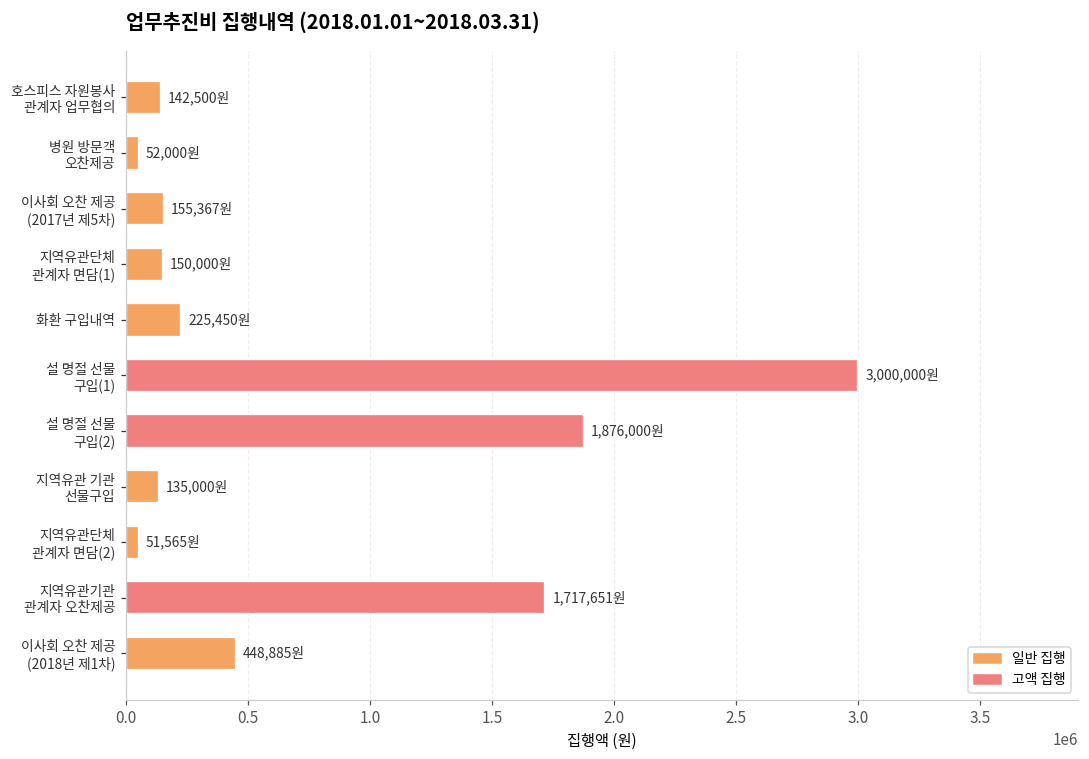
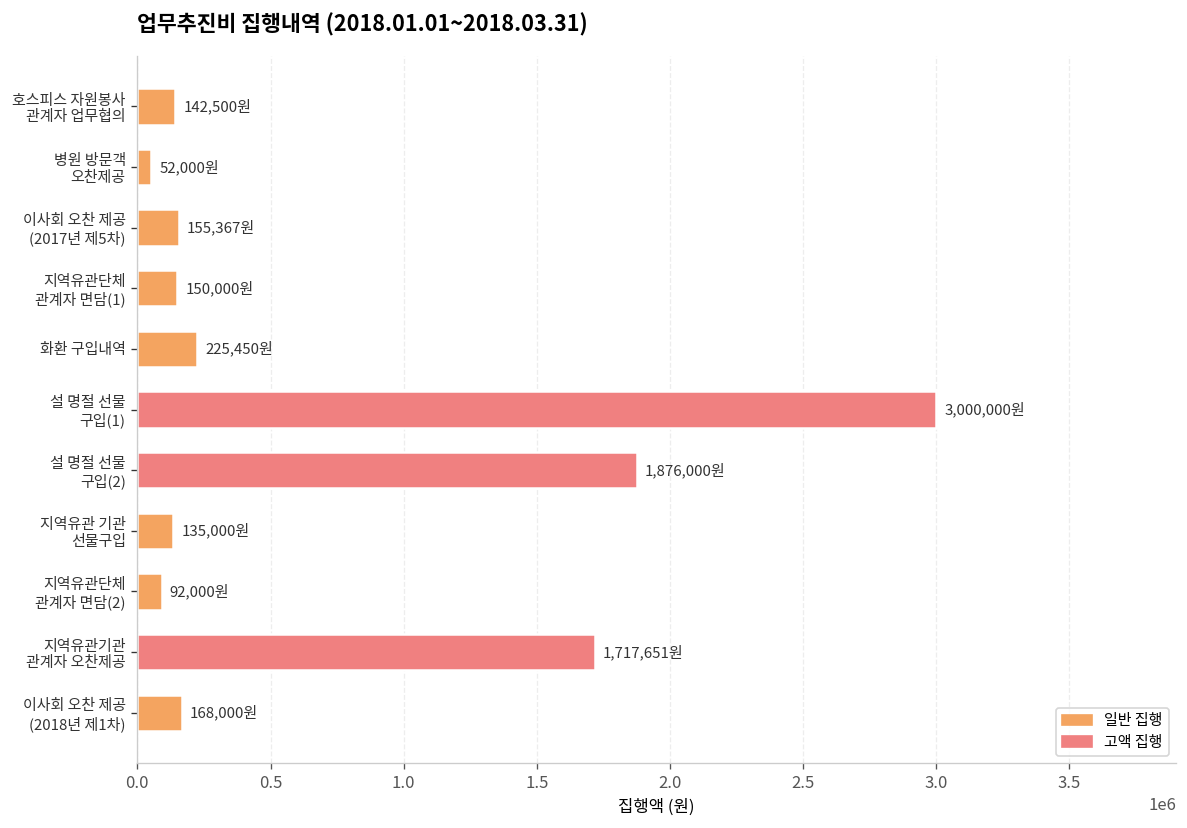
지역유관단체 관계자 면담(2): 51,565원 -> 92,000원
이사회 오찬 제공 (2018년 제1차): 448,885원 -> 168,000원
